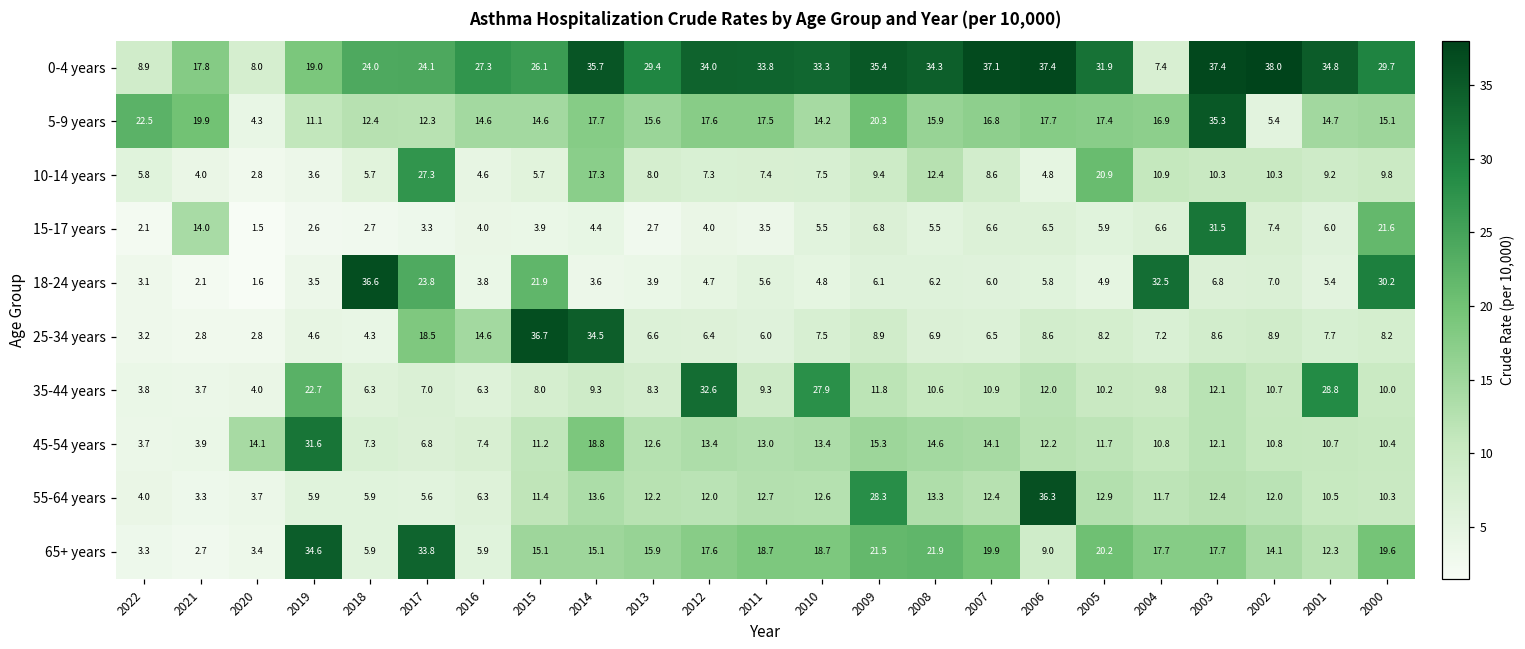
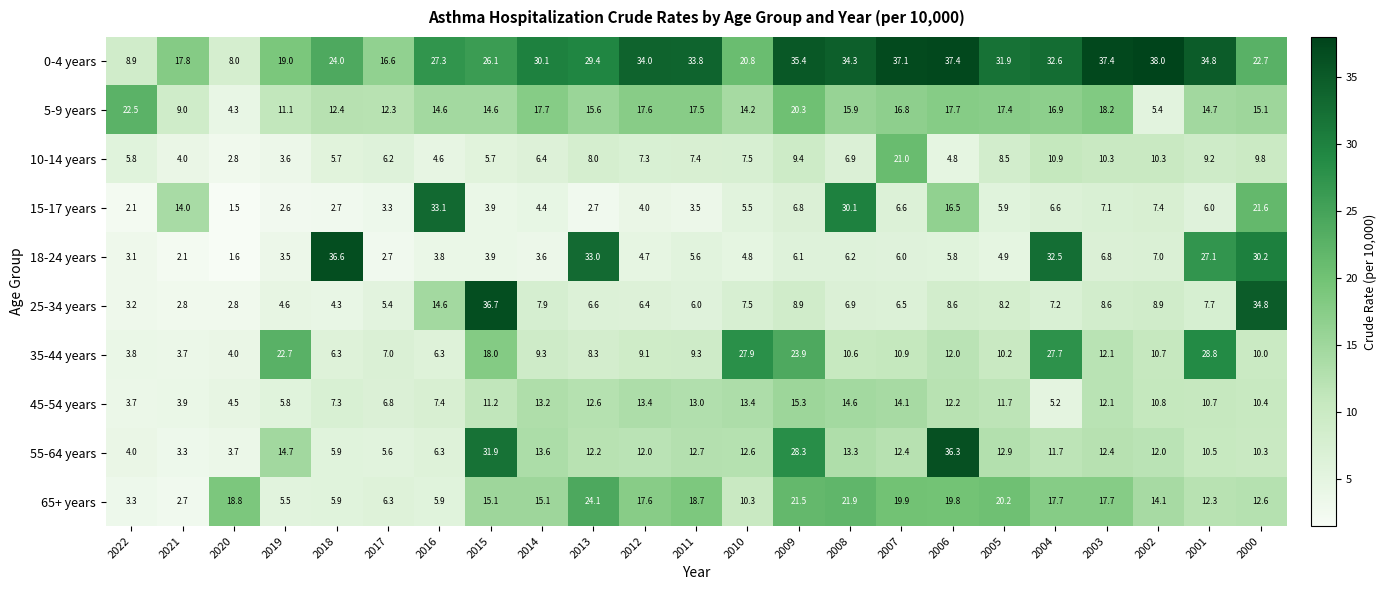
0-4 years, 2017: 24.1 -> 16.6
0-4 years, 2014: 35.7 -> 30.1
0-4 years, 2010: 33.3 -> 20.8
0-4 years, 2004: 7.4 -> 32.6
0-4 years, 2000: 29.7 -> 22.7
5-9 years, 2021: 19.9 -> 9.0
5-9 years, 2003: 35.3 -> 18.2
10-14 years, 2017: 27.3 -> 6.2
10-14 years, 2014: 17.3 -> 6.4
10-14 years, 2008: 12.4 -> 6.9
10-14 years, 2007: 8.6 -> 21.0
10-14 years, 2005: 20.9 -> 8.5
15-17 years, 2016: 4.0 -> 33.1
15-17 years, 2008: 5.5 -> 30.1
15-17 years, 2006: 6.5 -> 16.5
15-17 years, 2003: 31.5 -> 7.1
18-24 years, 2017: 23.8 -> 2.7
18-24 years, 2015: 21.9 -> 3.9
18-24 years, 2013: 3.9 -> 33.0
18-24 years, 2001: 5.4 -> 27.1
25-34 years, 2017: 18.5 -> 5.4
25-34 years, 2014: 34.5 -> 7.9
25-34 years, 2000: 8.2 -> 34.8
35-44 years, 2015: 8.0 -> 18.0
35-44 years, 2012: 32.6 -> 9.1
35-44 years, 2009: 11.8 -> 23.9
35-44 years, 2004: 9.8 -> 27.7
45-54 years, 2020: 14.1 -> 4.5
45-54 years, 2019: 31.6 -> 5.8
45-54 years, 2014: 18.8 -> 13.2
45-54 years, 2004: 10.8 -> 5.2
55-64 years, 2019: 5.9 -> 14.7
55-64 years, 2015: 11.4 -> 31.9
65+ years, 2020: 3.4 -> 18.8
65+ years, 2019: 34.6 -> 5.5
65+ years, 2017: 33.8 -> 6.3
65+ years, 2013: 15.9 -> 24.1
65+ years, 2010: 18.7 -> 10.3
65+ years, 2006: 9.0 -> 19.8
65+ years, 2000: 19.6 -> 12.6
